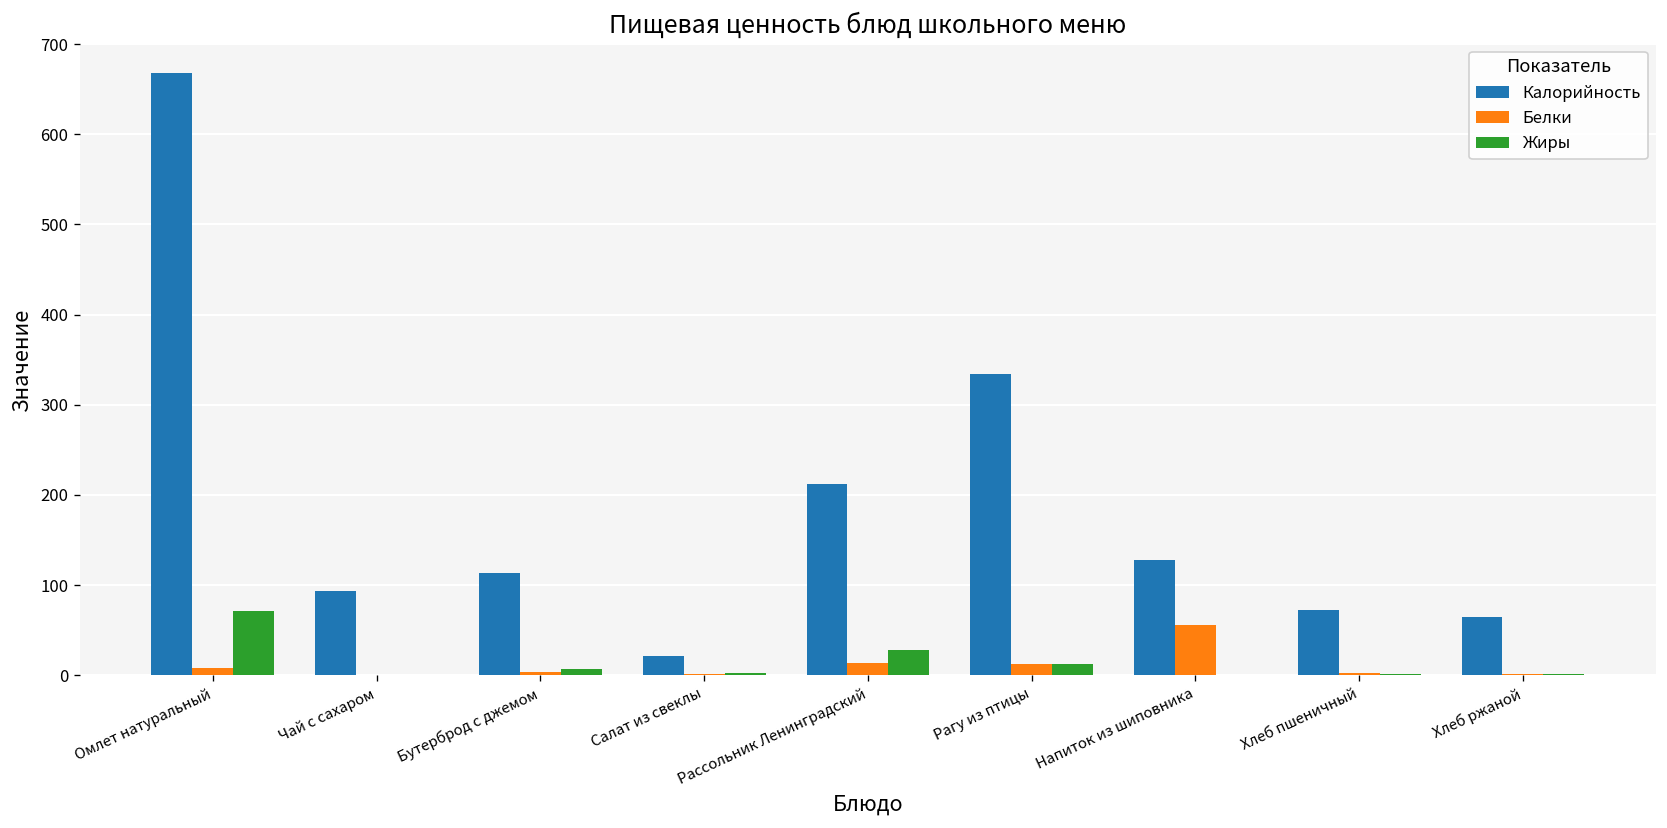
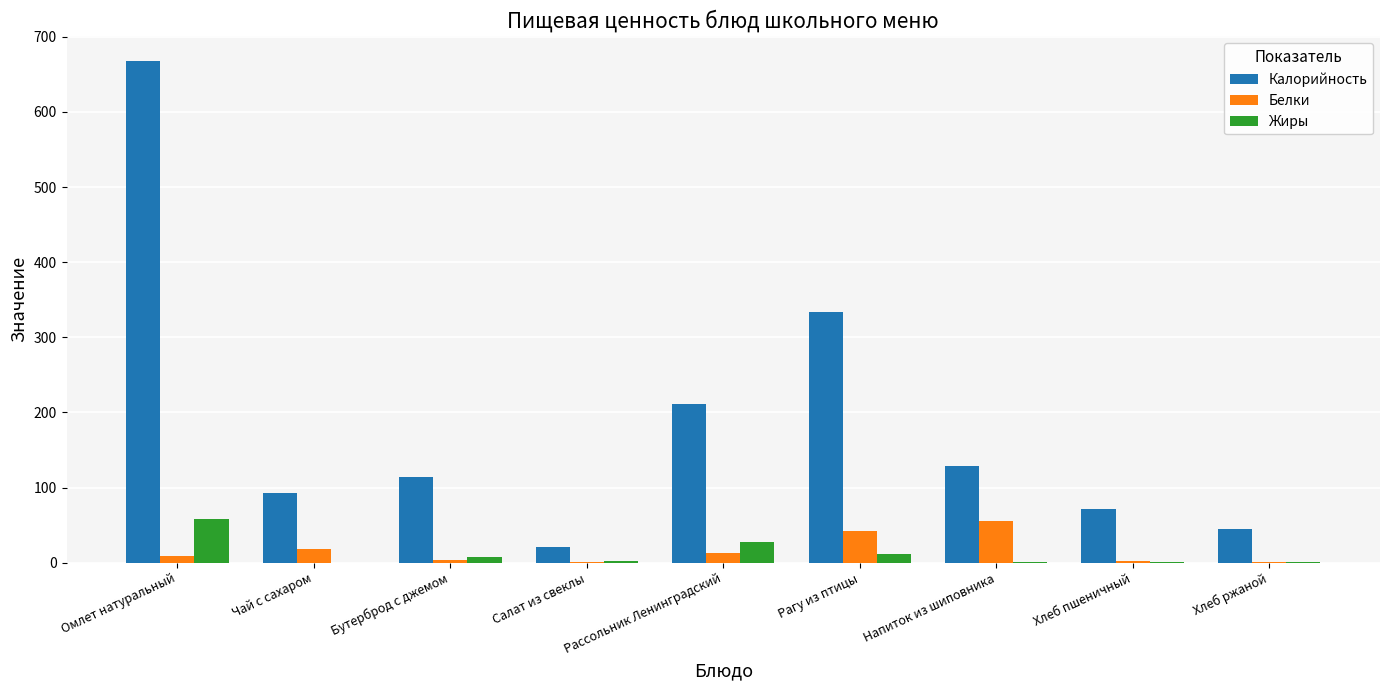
Жиры, Омлет натуральный: 70 -> 60
Белки, Чай с сахаром: 0 -> 20
Белки, Рагу из птицы: 10 -> 40
Калорийность, Хлеб ржаной: 60 -> 50
